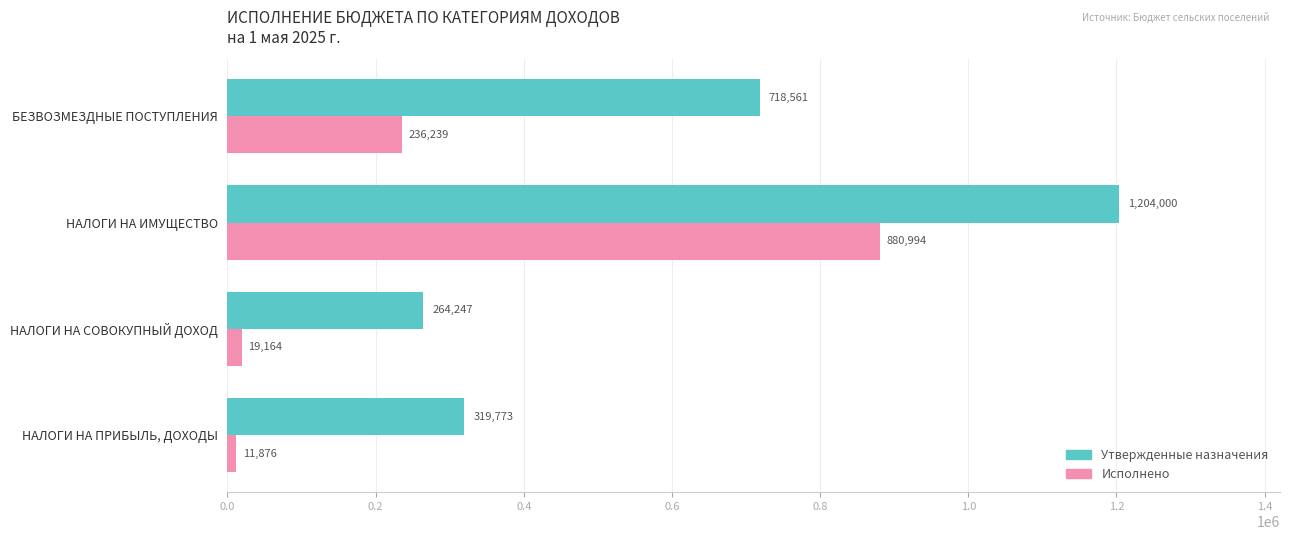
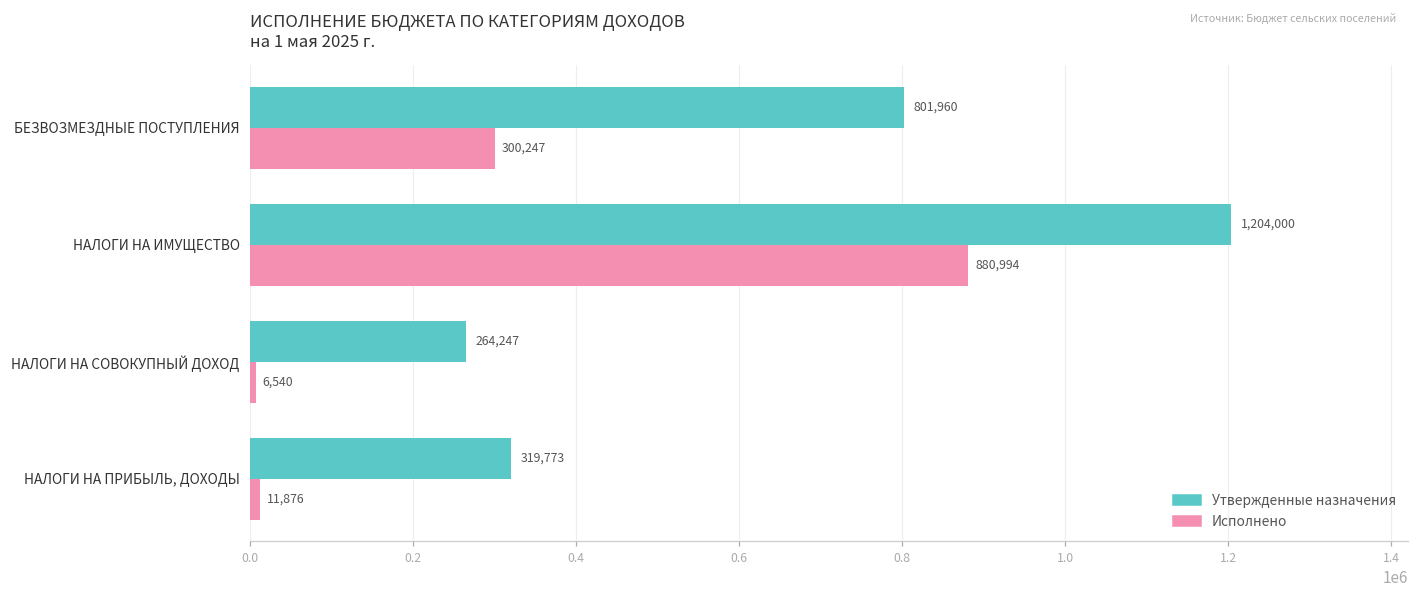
Утвержденные назначения, БЕЗВОЗМЕЗДНЫЕ ПОСТУПЛЕНИЯ: 718,561 -> 801,960
Исполнено, БЕЗВОЗМЕЗДНЫЕ ПОСТУПЛЕНИЯ: 236,239 -> 300,247
Исполнено, НАЛОГИ НА СОВОКУПНЫЙ ДОХОД: 19,164 -> 6,540
